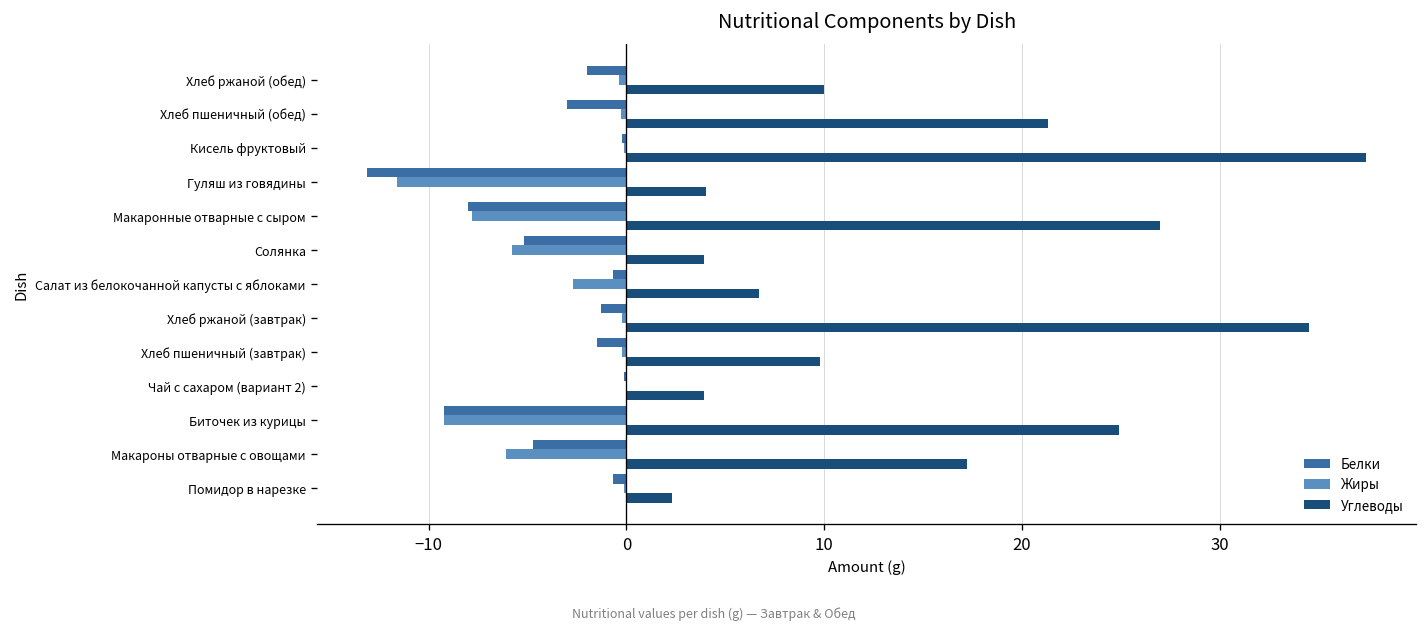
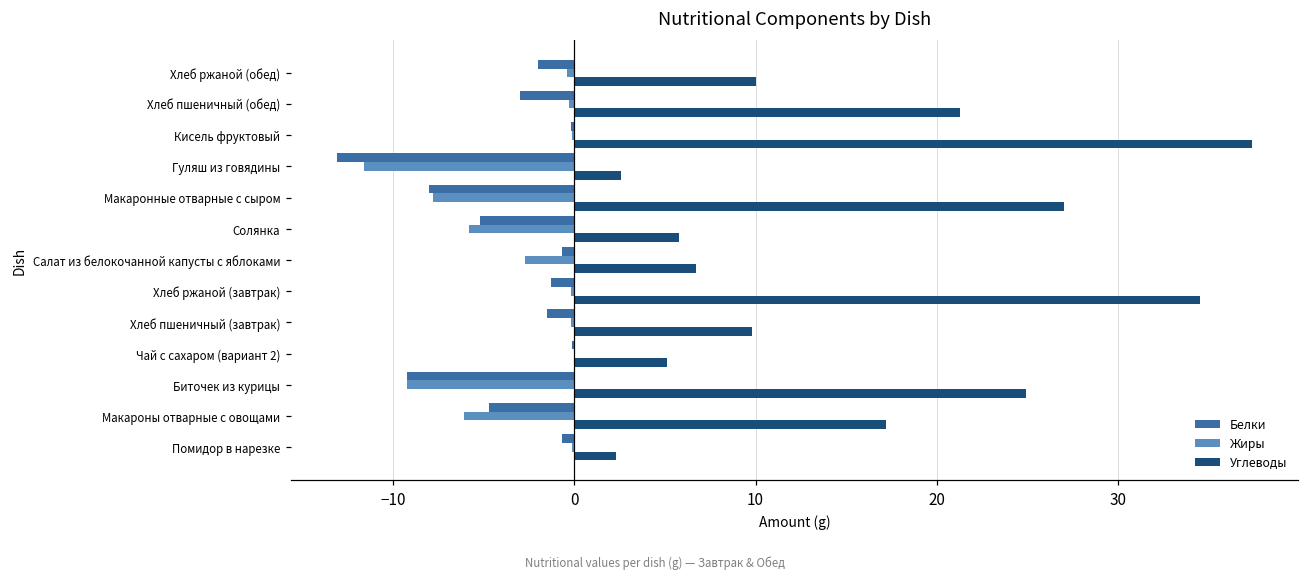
Углеводы, Гуляш из говядины: 4.0 -> 2.6
Углеводы, Солянка: 3.9 -> 5.8
Углеводы, Чай с сахаром (вариант 2): 3.9 -> 5.1
